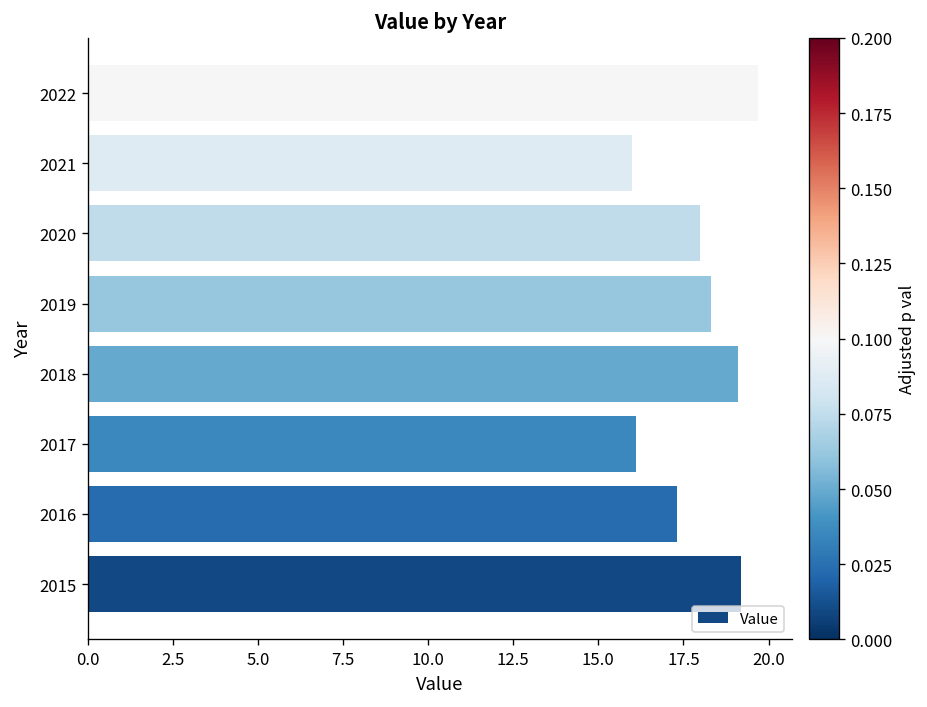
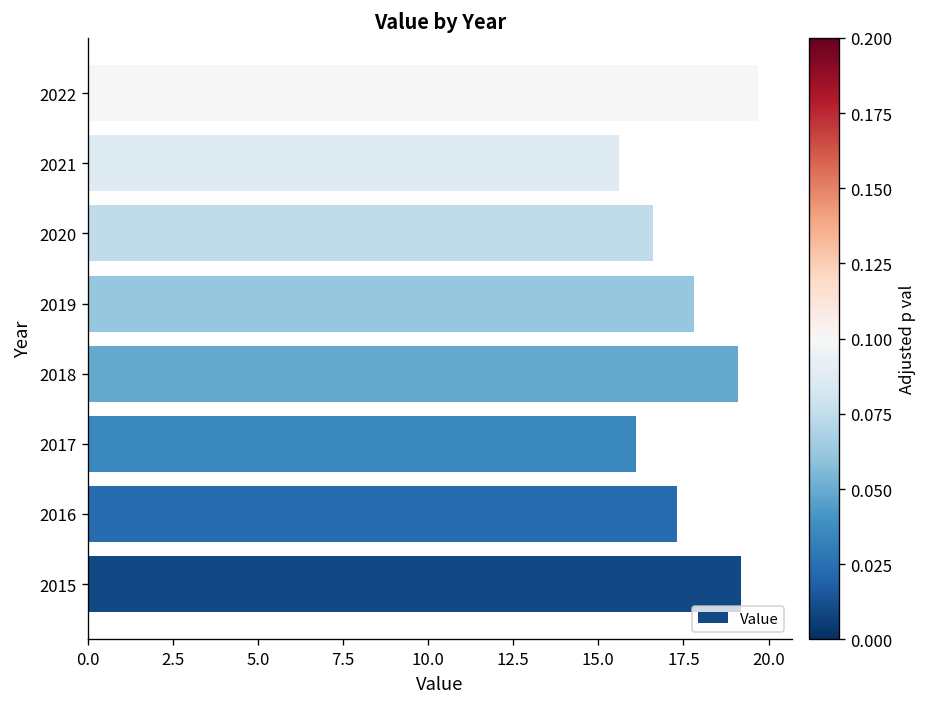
2021: 16.0 -> 15.6
2020: 18.0 -> 16.6
2019: 18.3 -> 17.8
